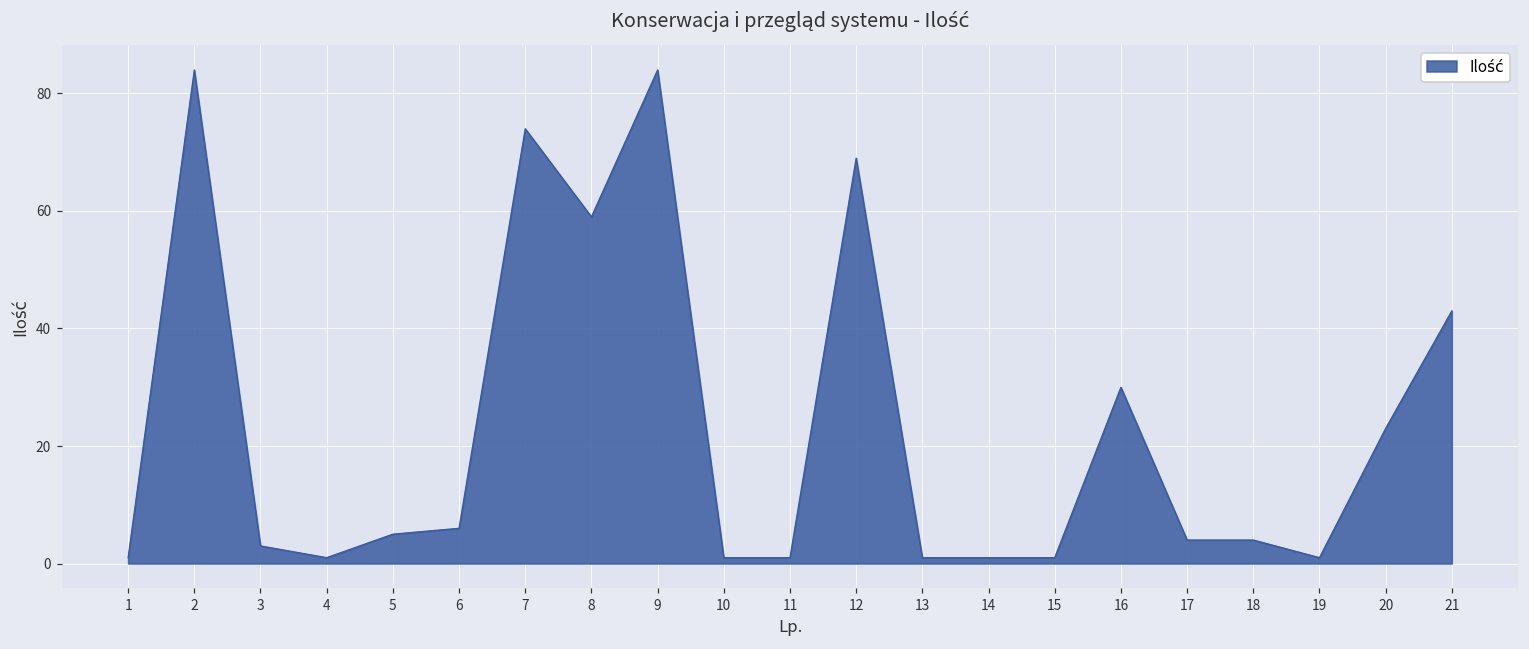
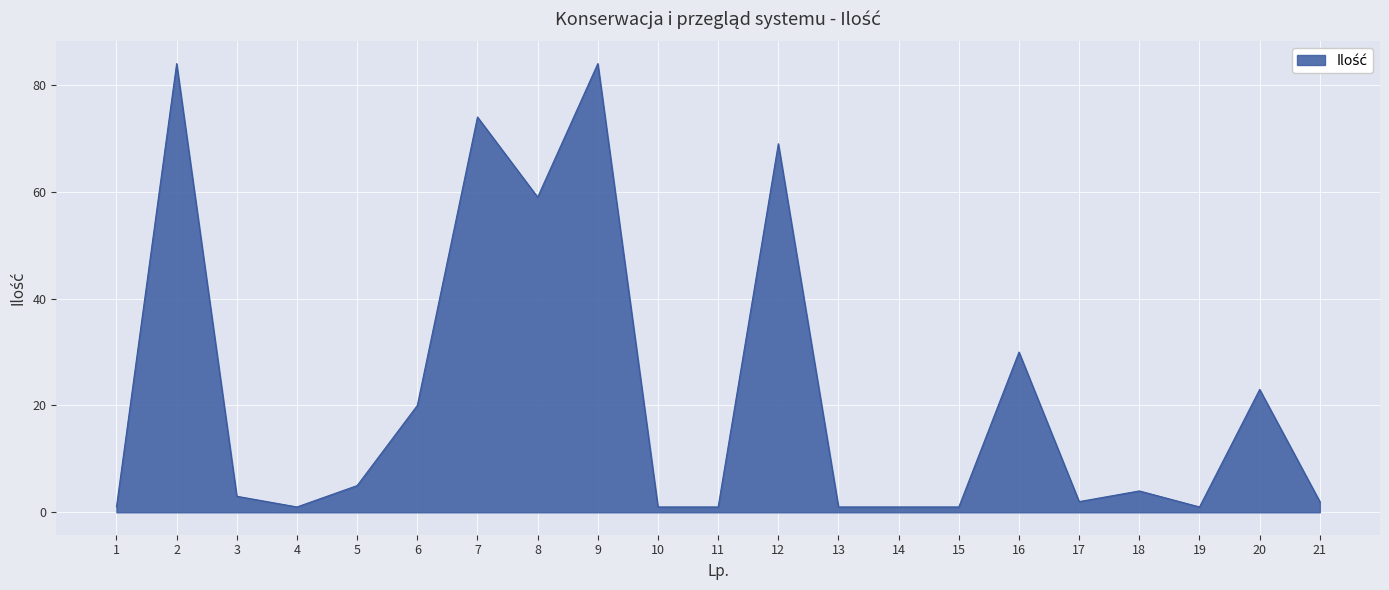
6: 6 -> 20
17: 4 -> 2
21: 43 -> 2
